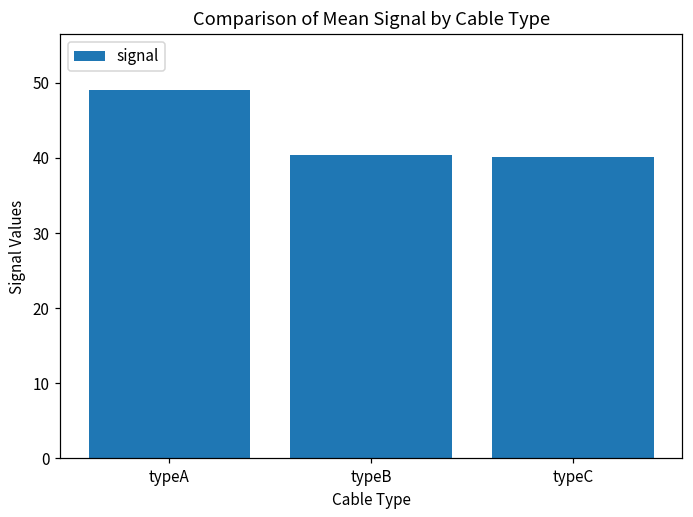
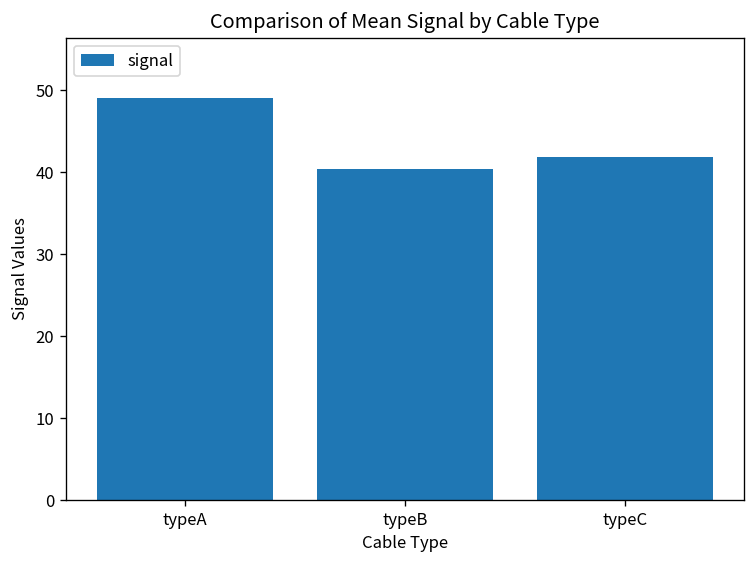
typeC: 40 -> 42
